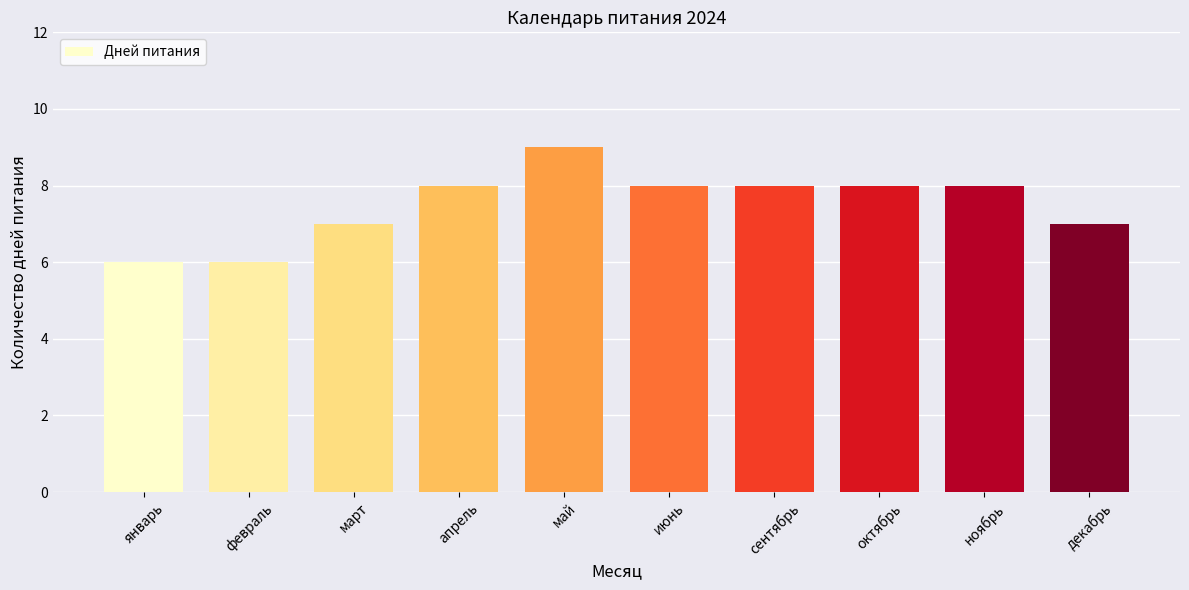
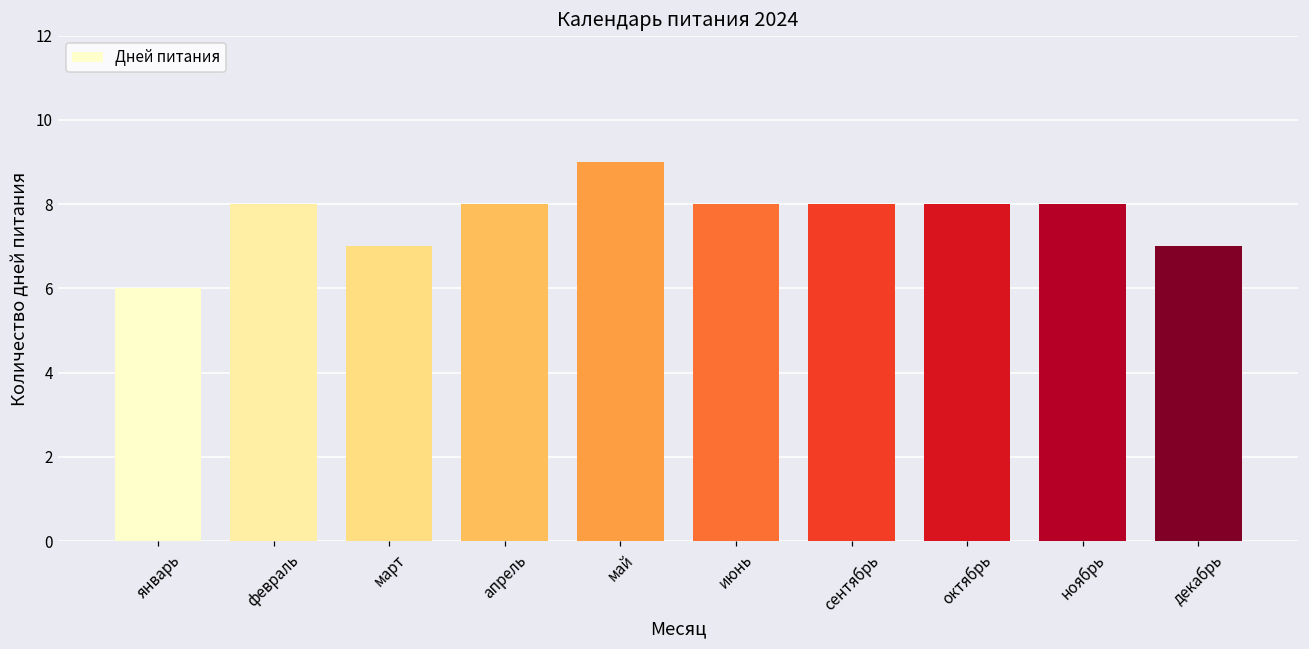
февраль: 6 -> 8
